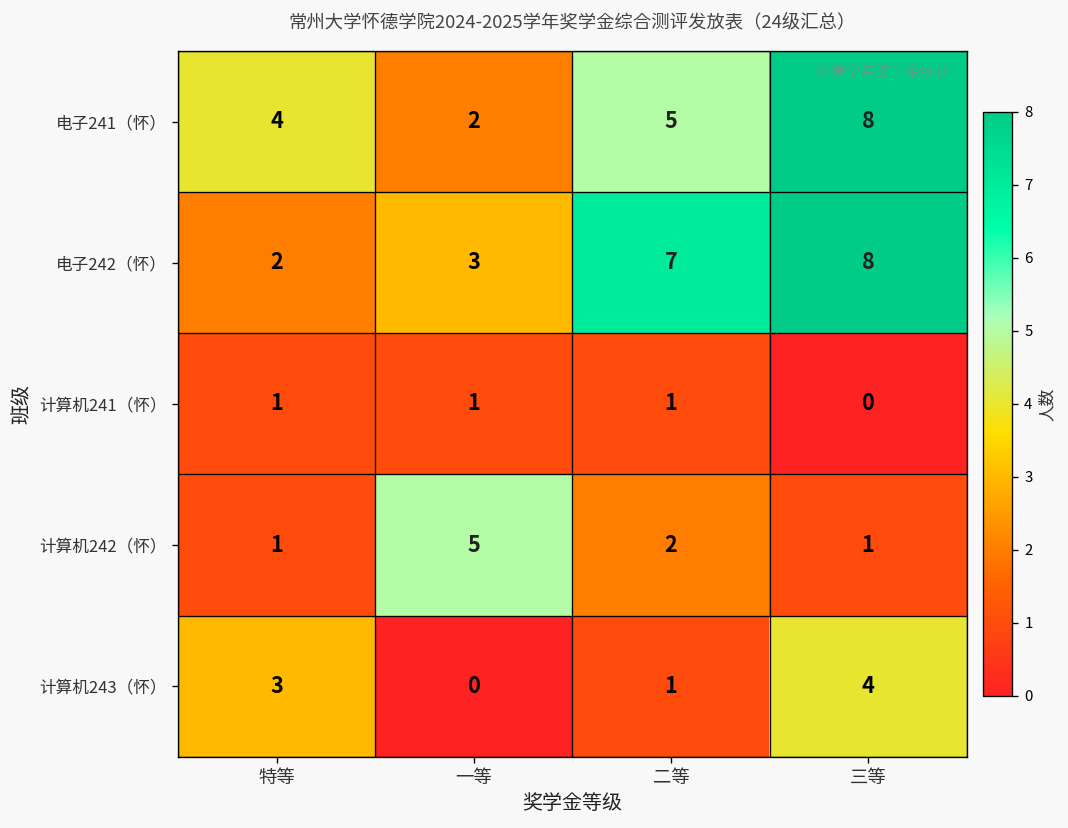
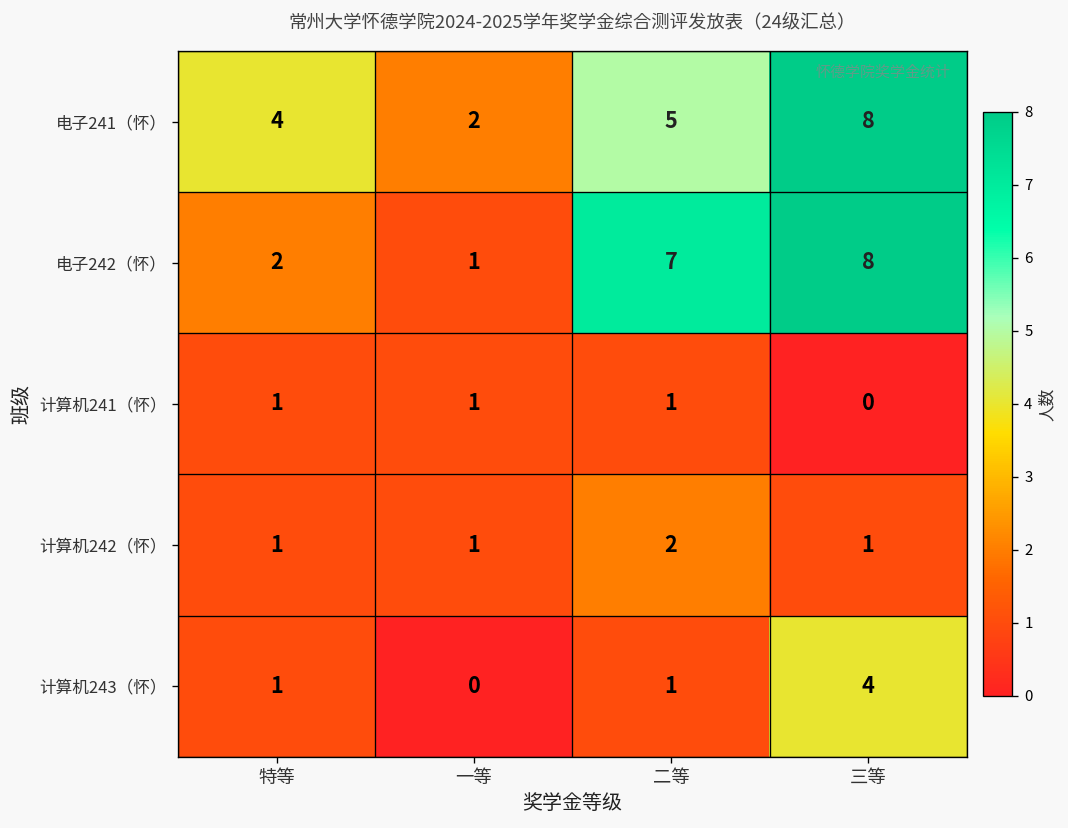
电子242（怀）, 一等: 3 -> 1
计算机242（怀）, 一等: 5 -> 1
计算机243（怀）, 特等: 3 -> 1
